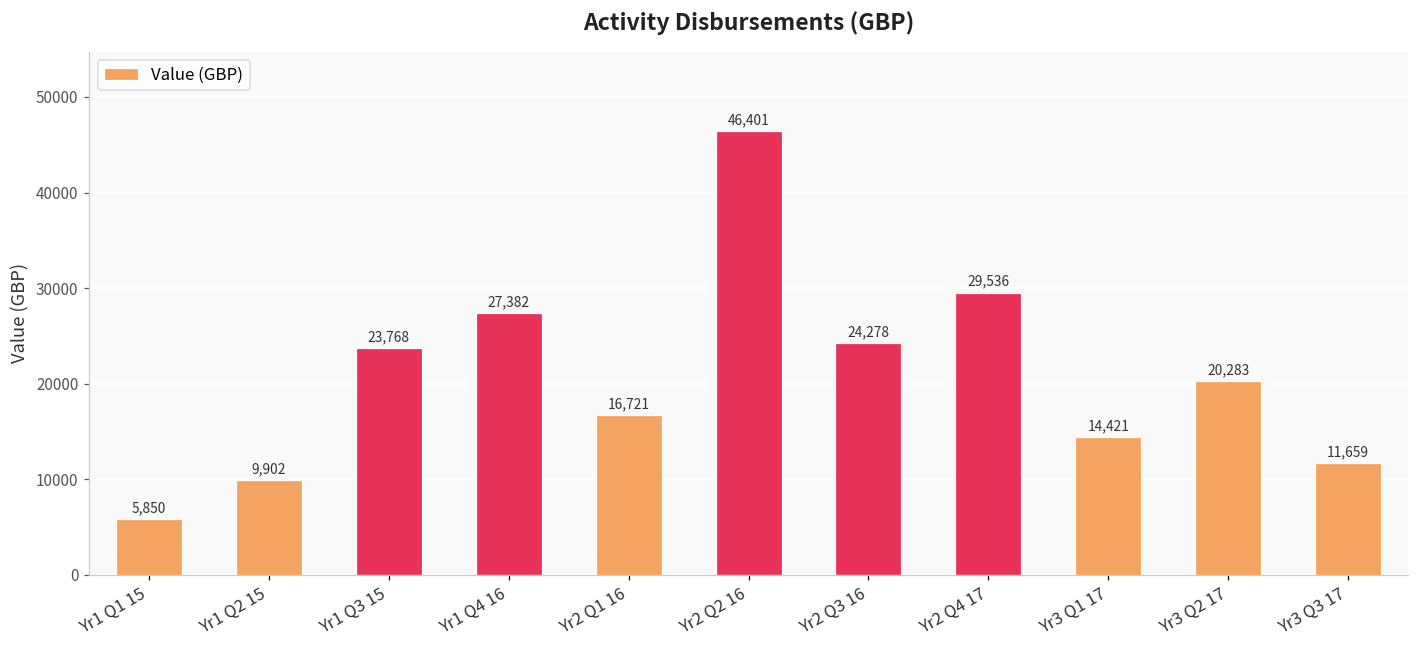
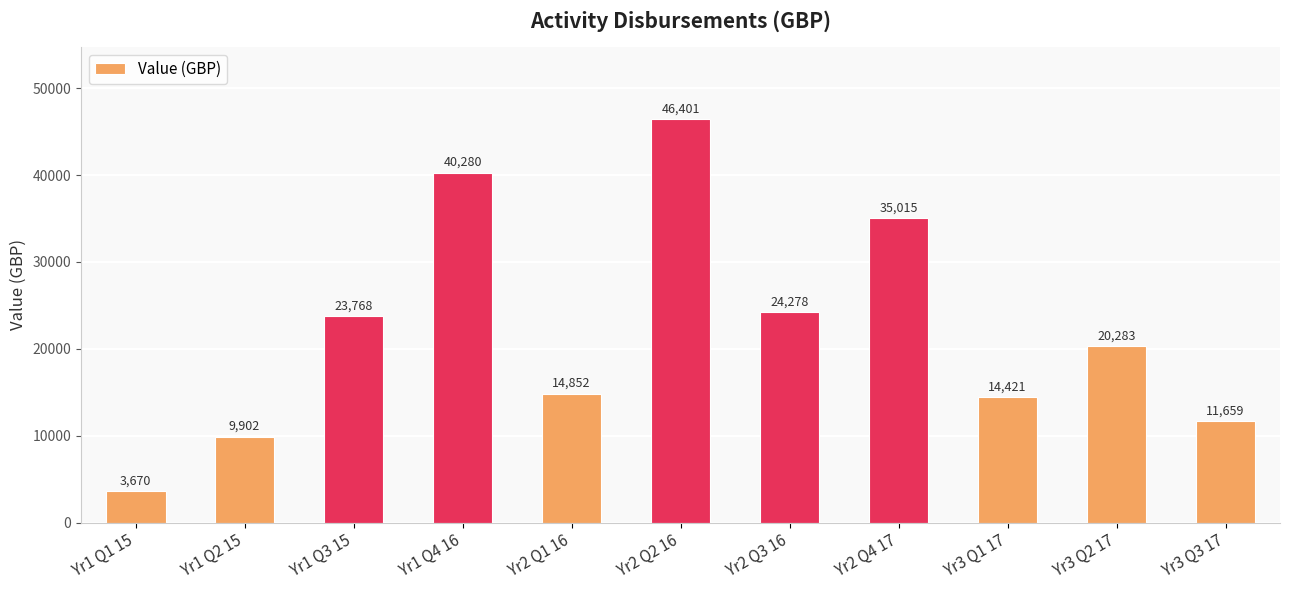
Yr1 Q1 15: 5,850 -> 3,670
Yr1 Q4 16: 27,382 -> 40,280
Yr2 Q1 16: 16,721 -> 14,852
Yr2 Q4 17: 29,536 -> 35,015
